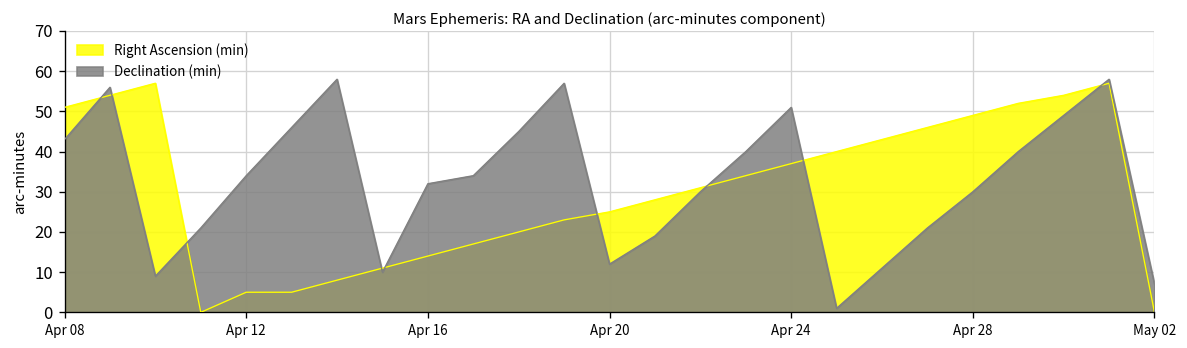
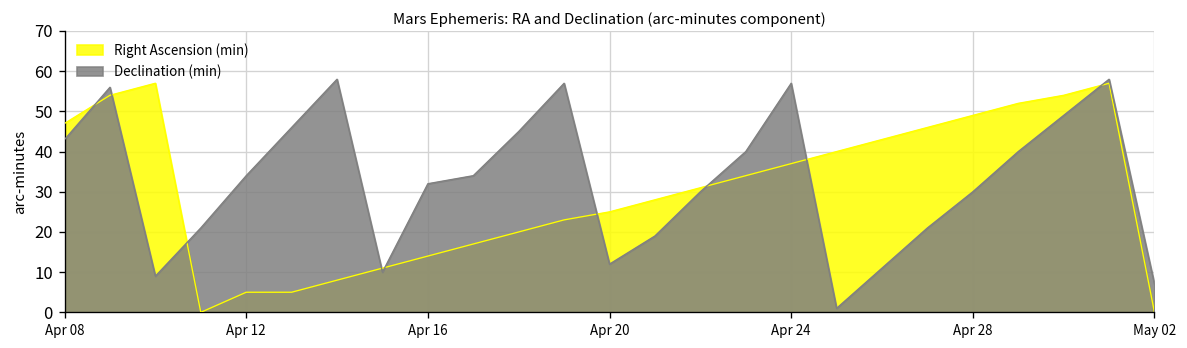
Right Ascension (min), Apr 08: 51 -> 47
Declination (min), Apr 24: 51 -> 57
